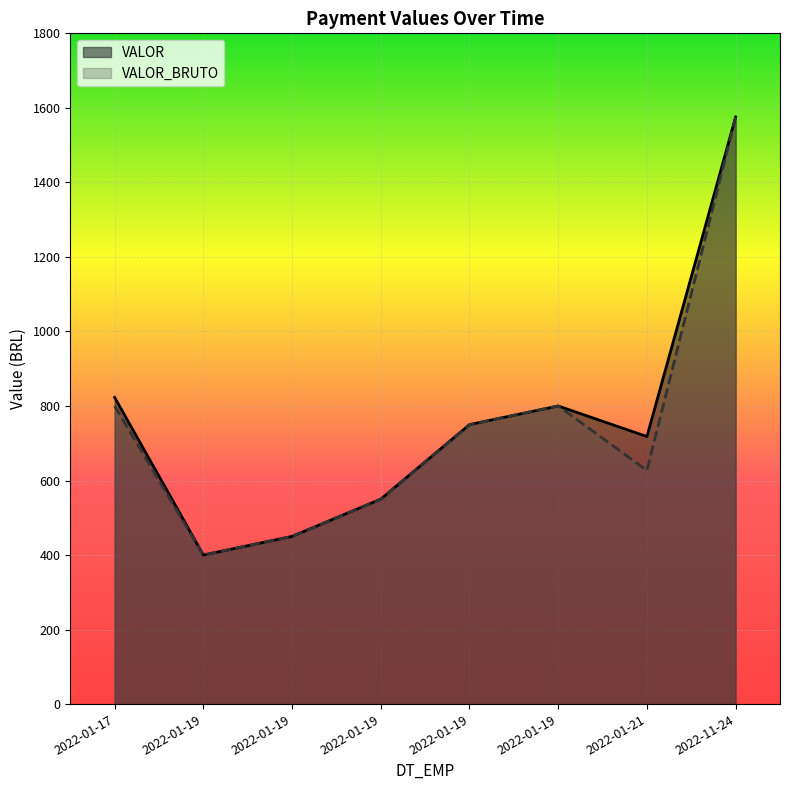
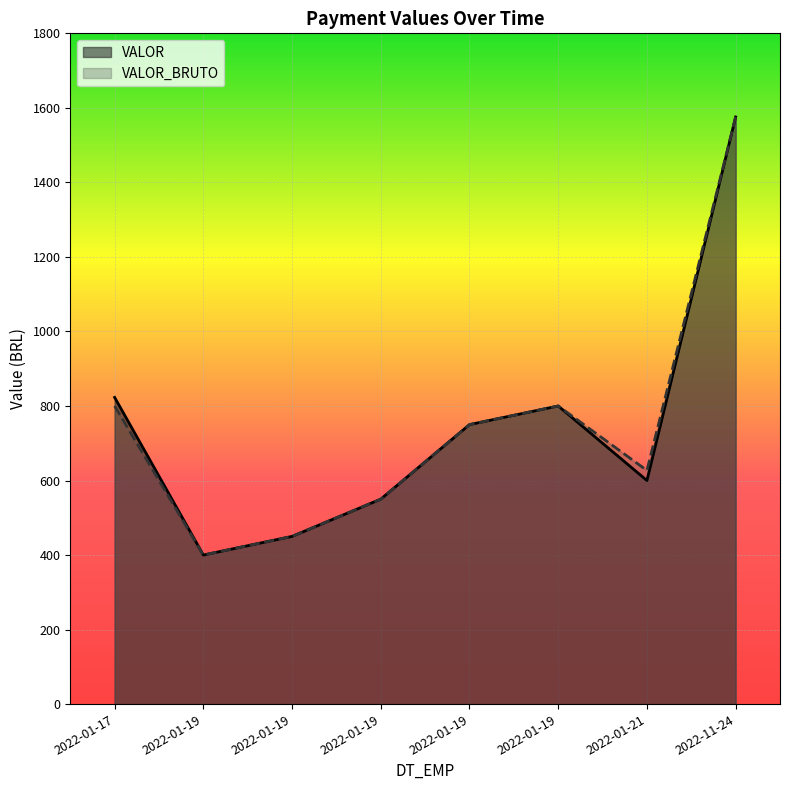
VALOR, 2022-01-21: 720 -> 600
